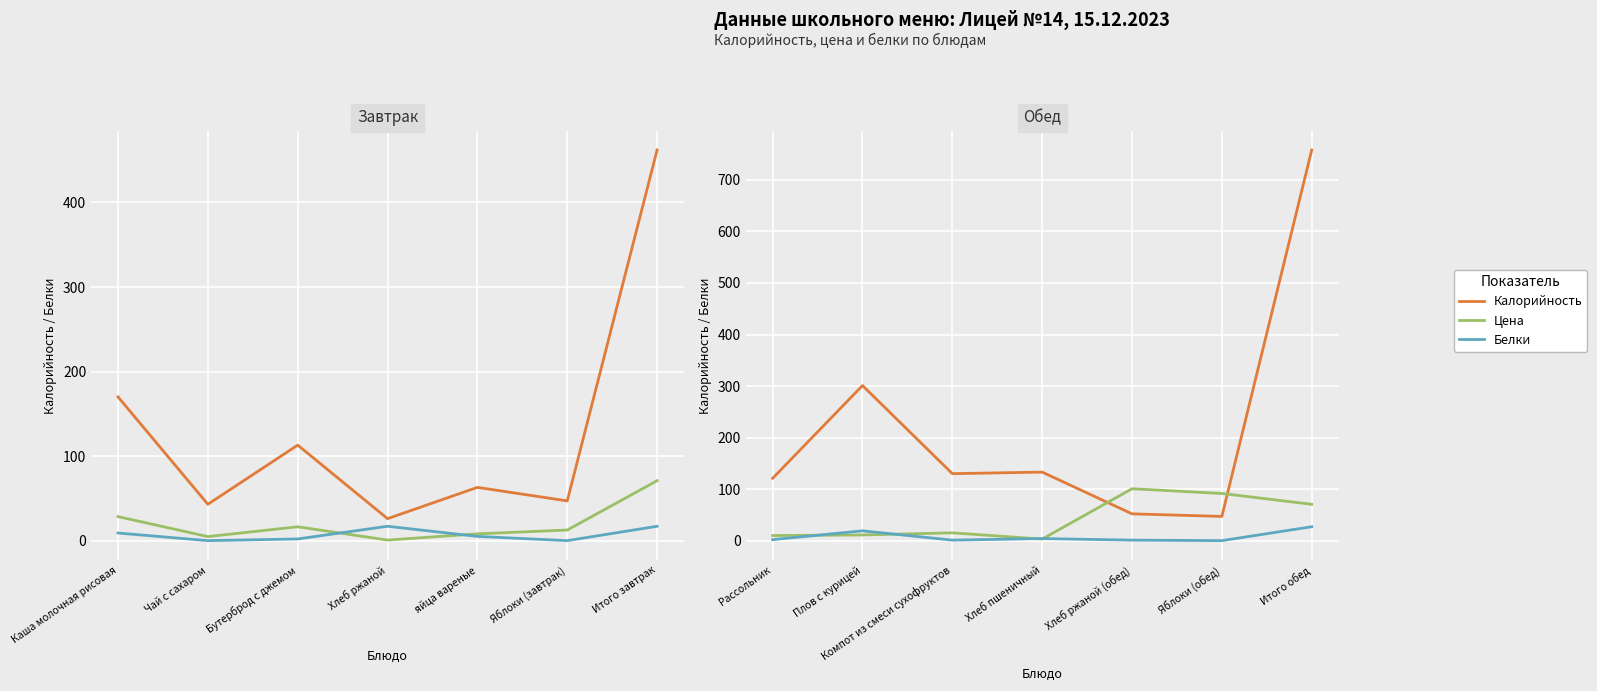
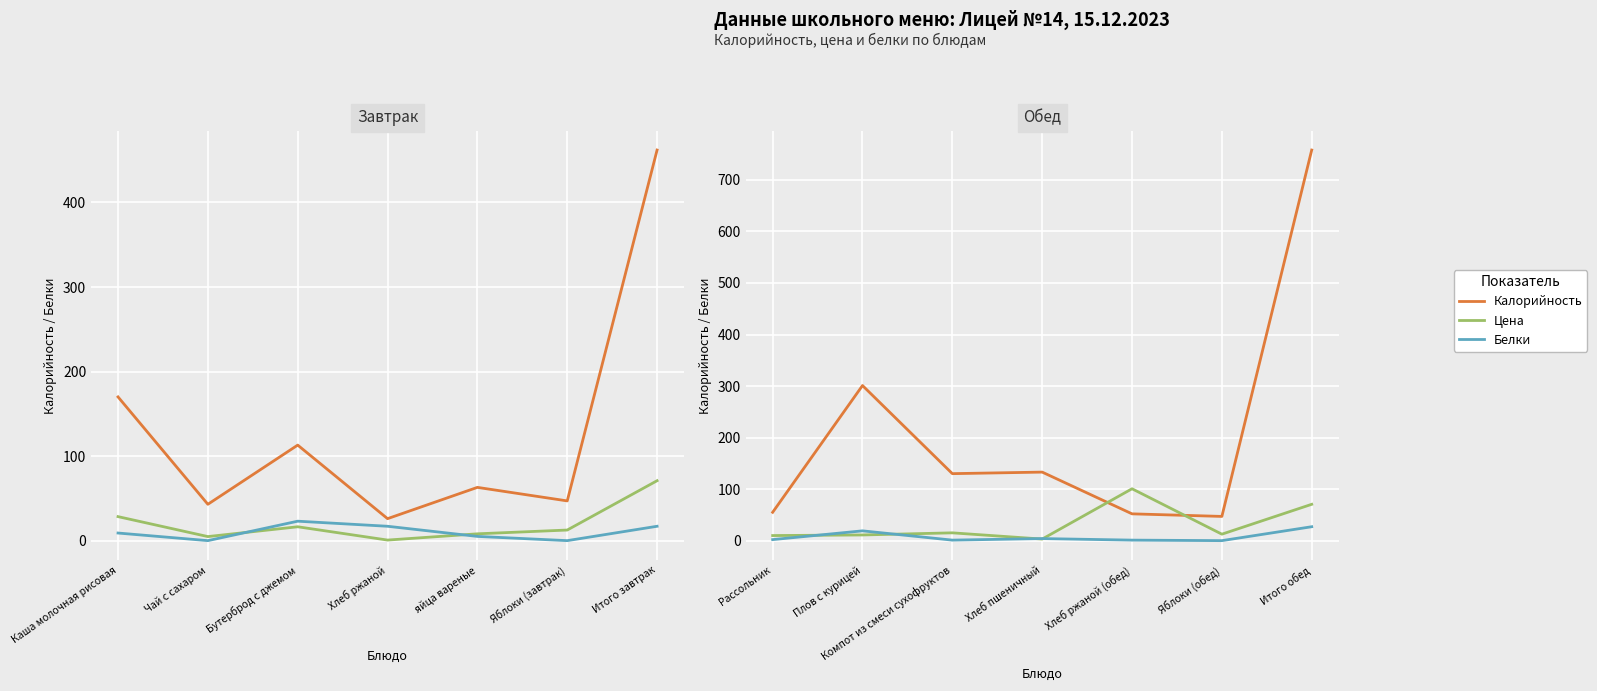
Завтрак, Белки, Бутерброд с джемом: 0 -> 20
Обед, Калорийность, Рассольник: 120 -> 60
Обед, Цена, Яблоки (обед): 90 -> 10
